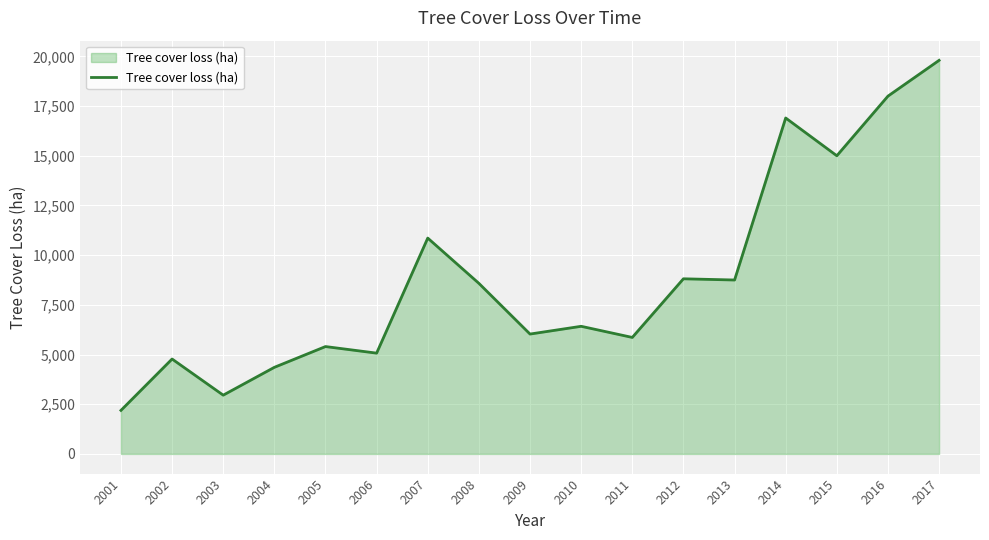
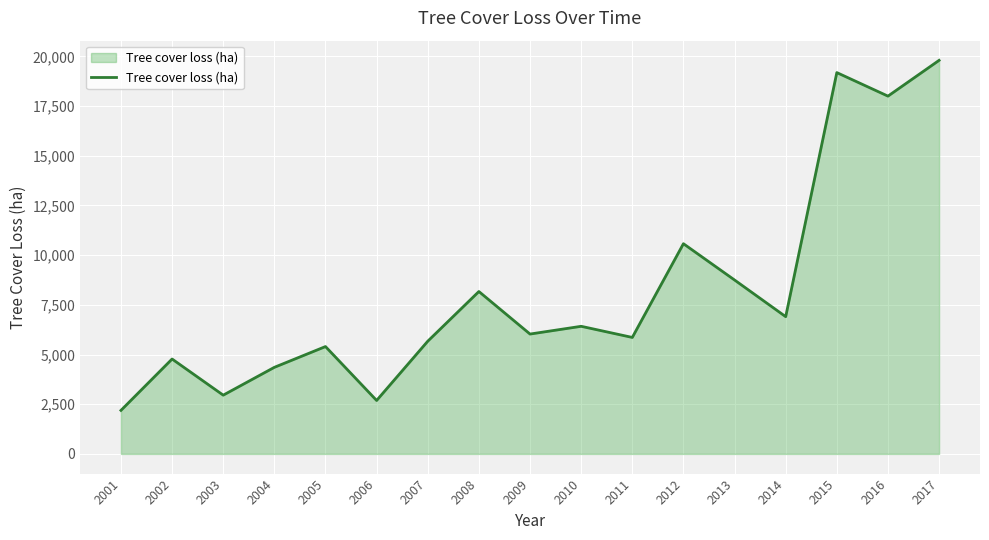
2006: 5,100 -> 2,700
2007: 10,900 -> 5,700
2008: 8,600 -> 8,200
2012: 8,800 -> 10,600
2014: 16,900 -> 6,900
2015: 15,000 -> 19,200
